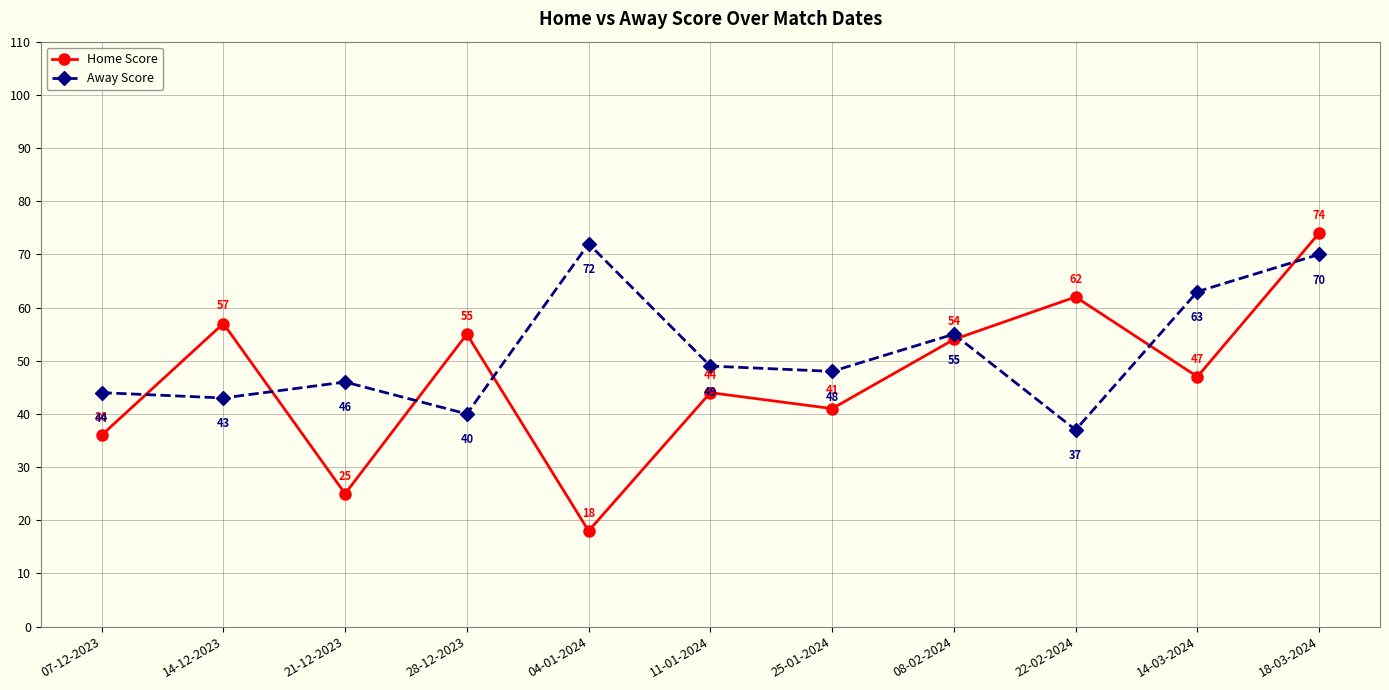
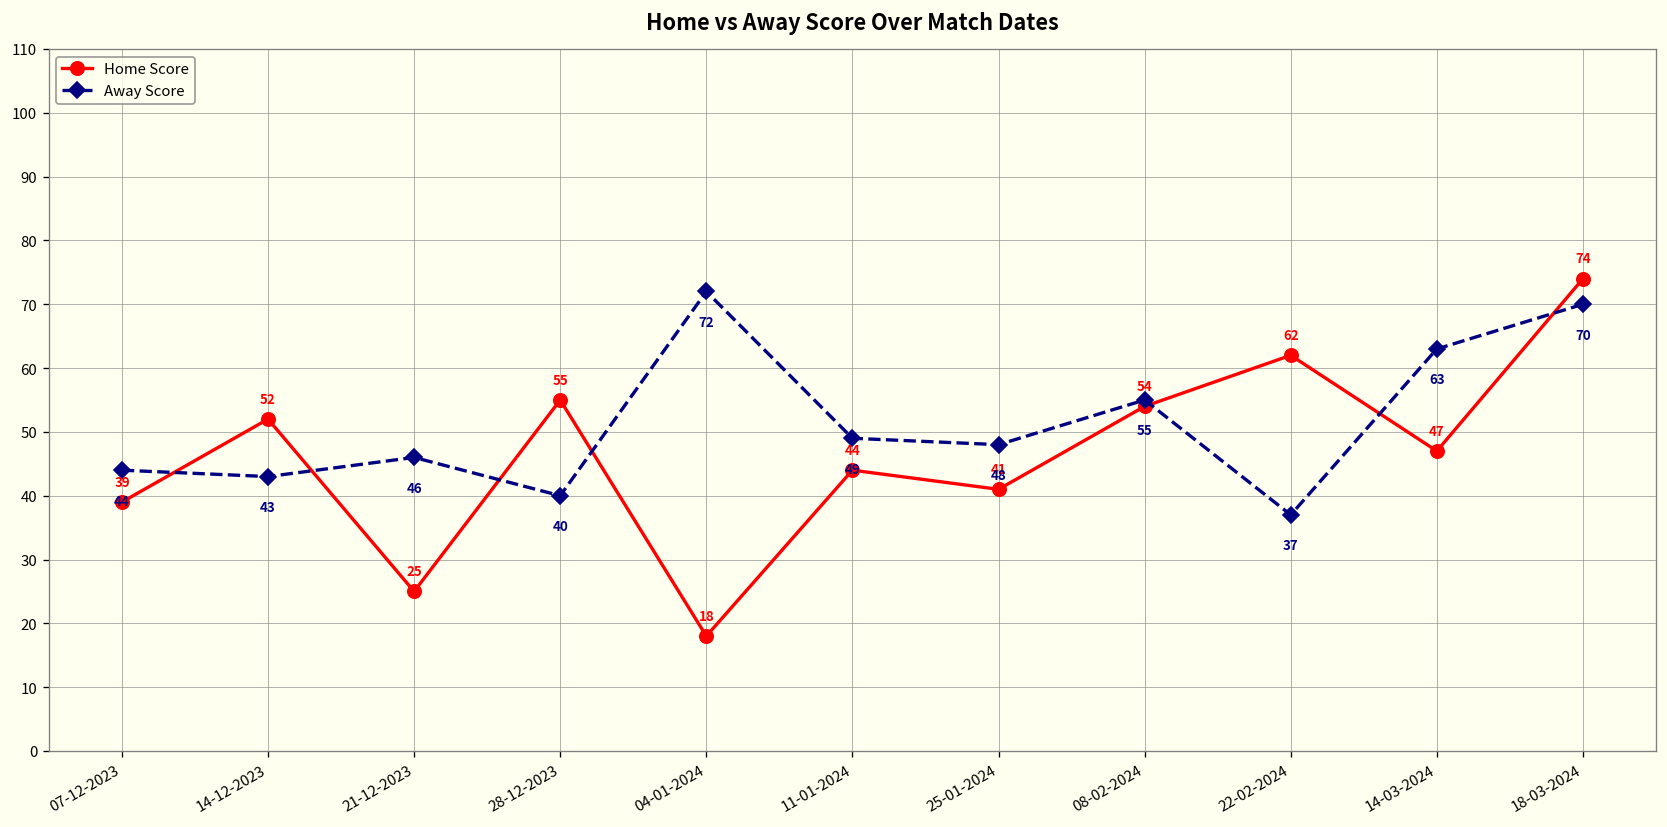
Home Score, 07-12-2023: 36 -> 39
Home Score, 14-12-2023: 57 -> 52
